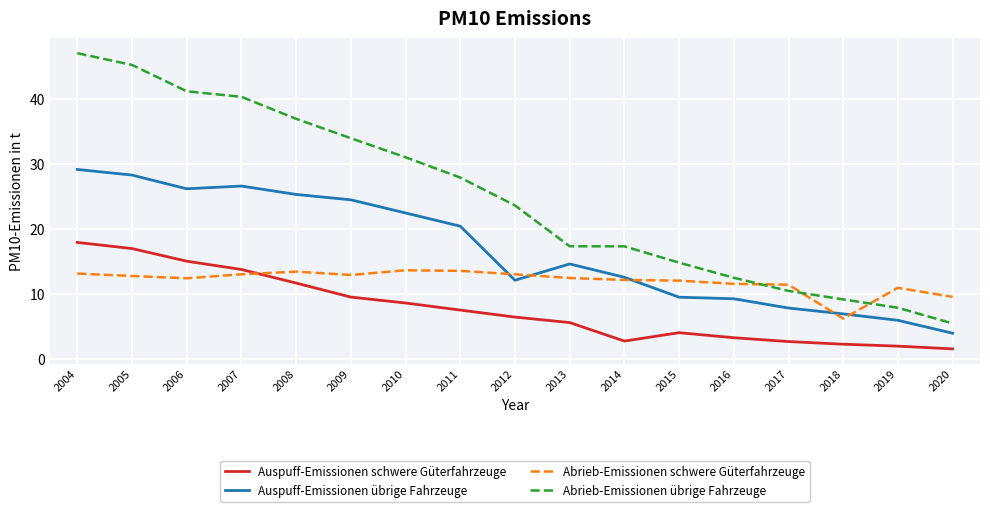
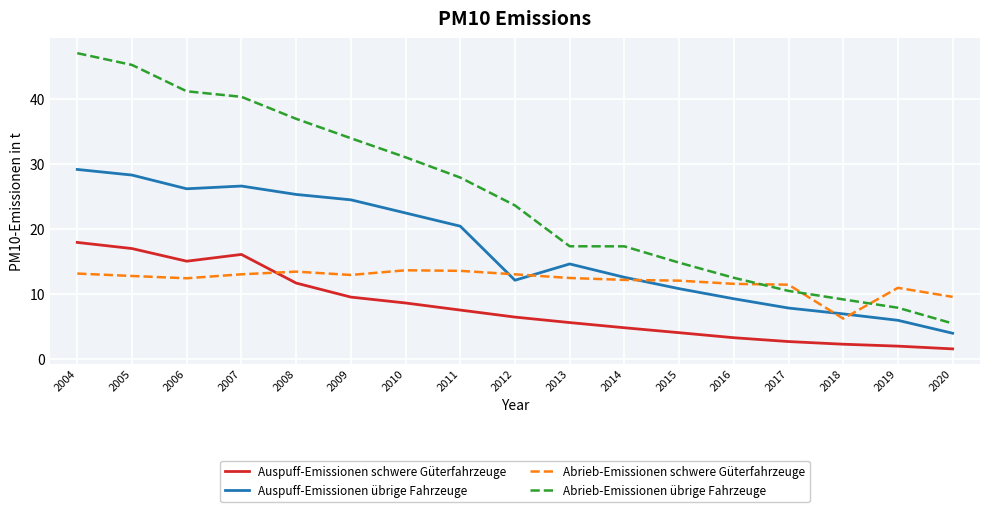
Auspuff-Emissionen schwere Güterfahrzeuge, 2007: 14 -> 16
Auspuff-Emissionen schwere Güterfahrzeuge, 2014: 3 -> 5
Auspuff-Emissionen übrige Fahrzeuge, 2015: 9 -> 11
